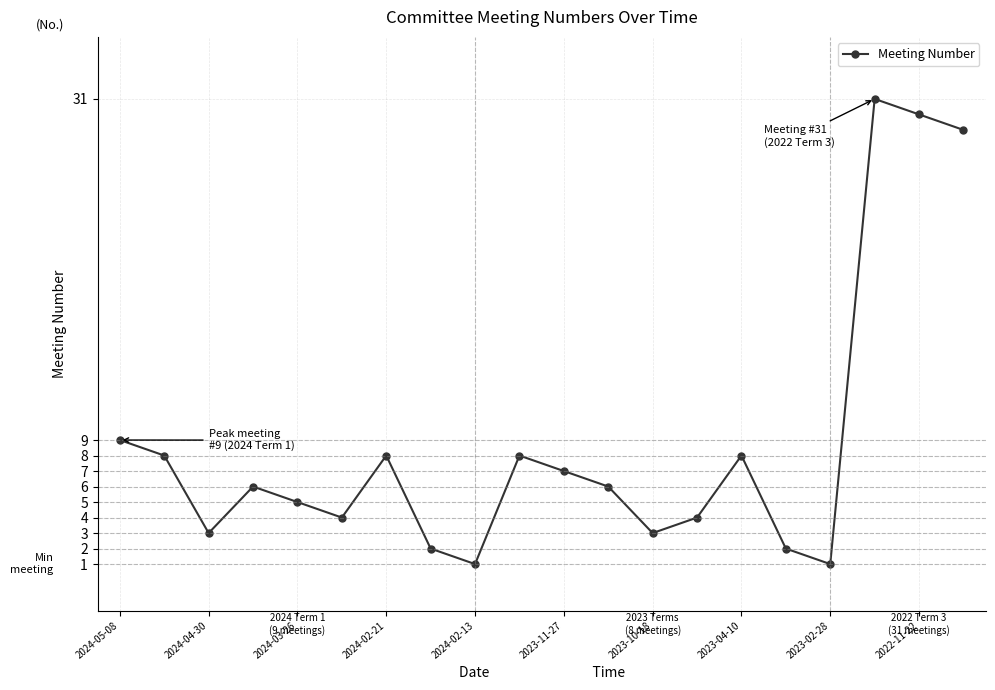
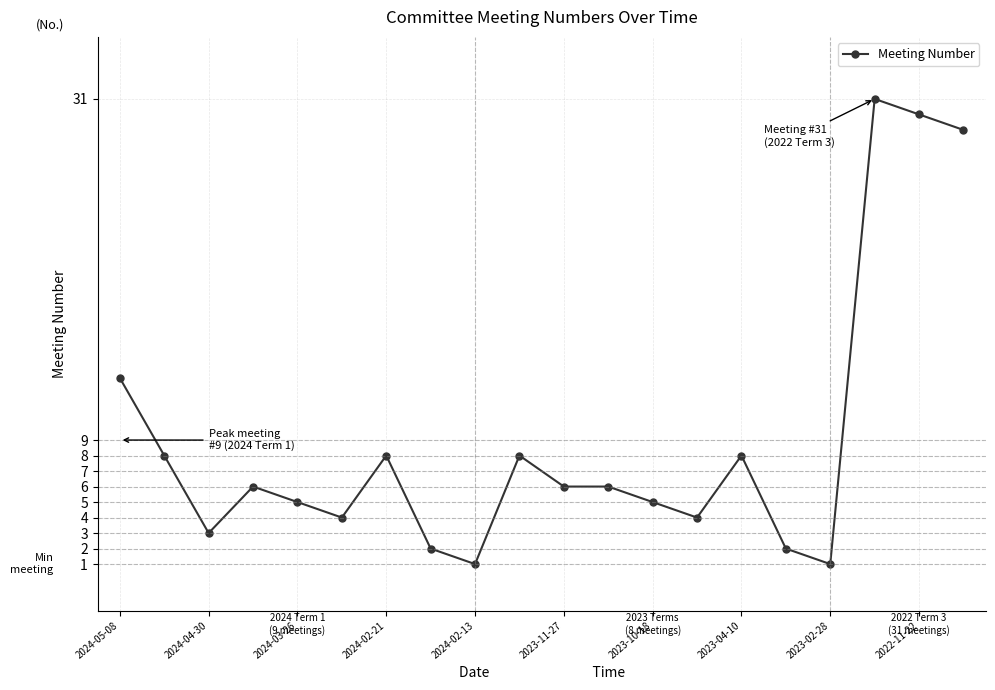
2024-05-08: 9 -> 13
2023-11-27: 7 -> 6
2023-10-18: 3 -> 5
